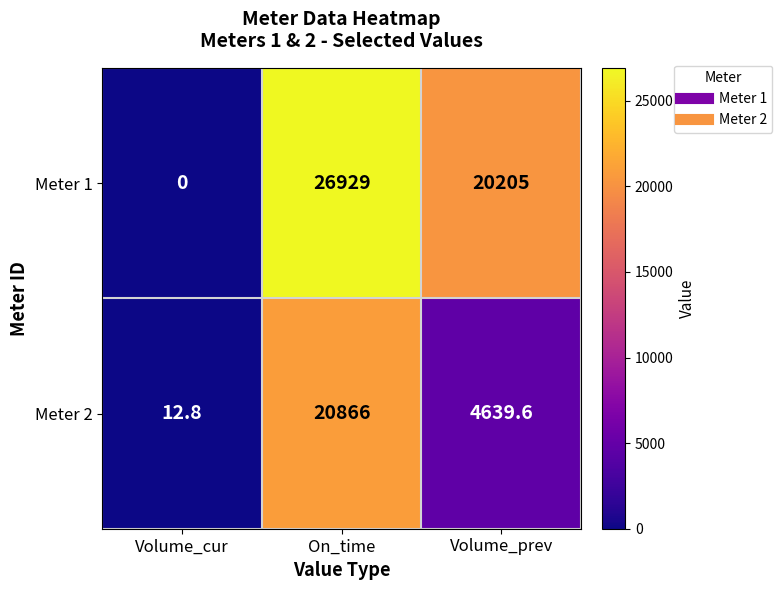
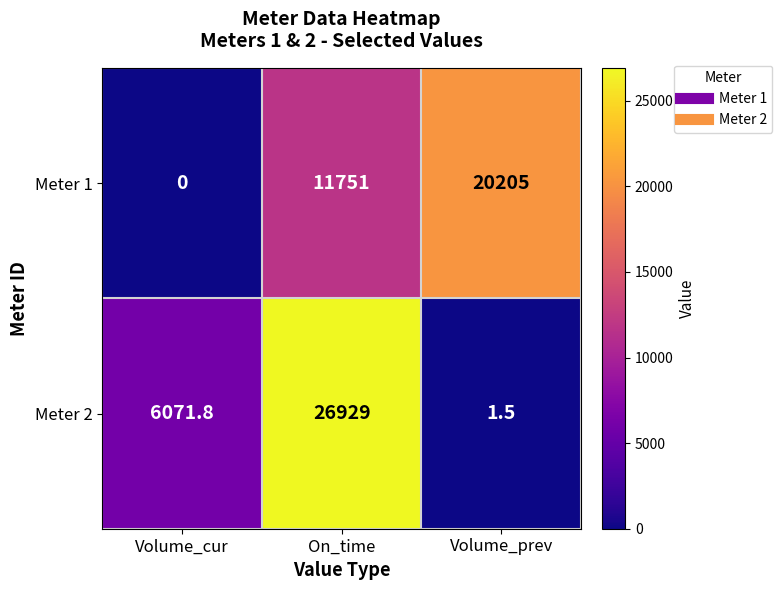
Meter 1, On_time: 26929 -> 11751
Meter 2, Volume_cur: 12.8 -> 6071.8
Meter 2, On_time: 20866 -> 26929
Meter 2, Volume_prev: 4639.6 -> 1.5
